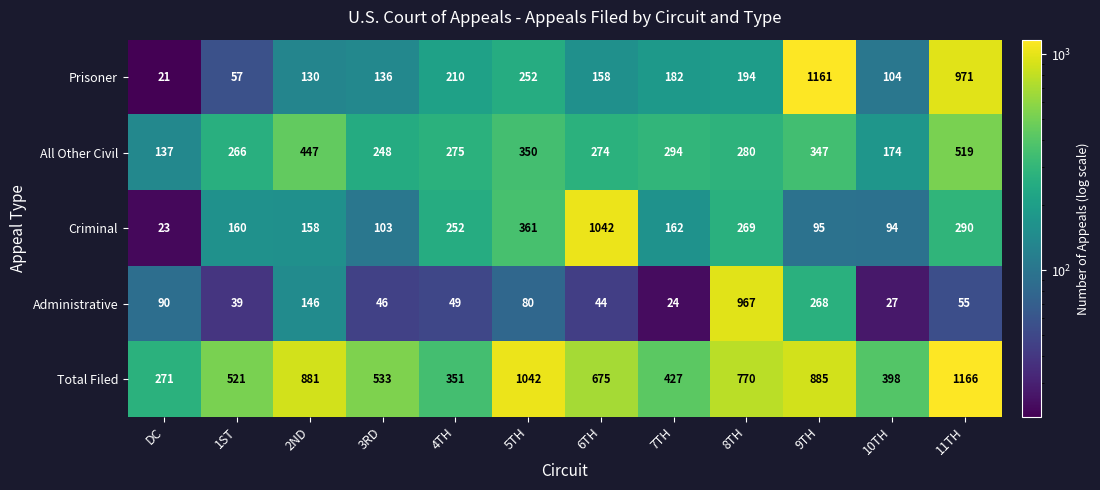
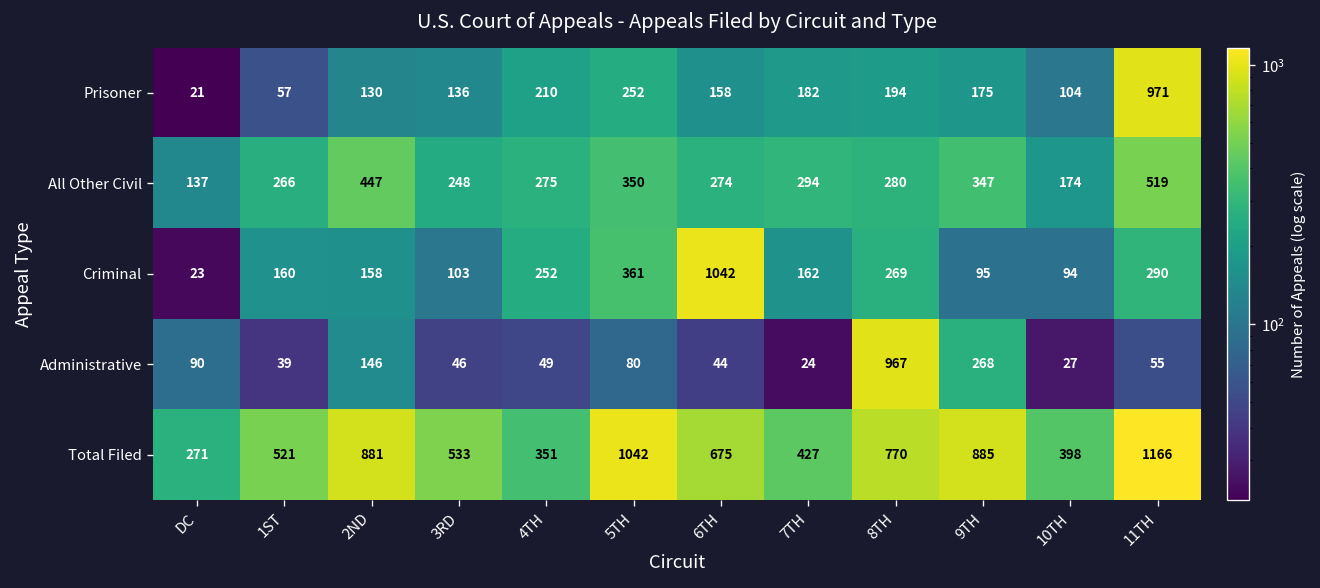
Prisoner, 9TH: 1161 -> 175
